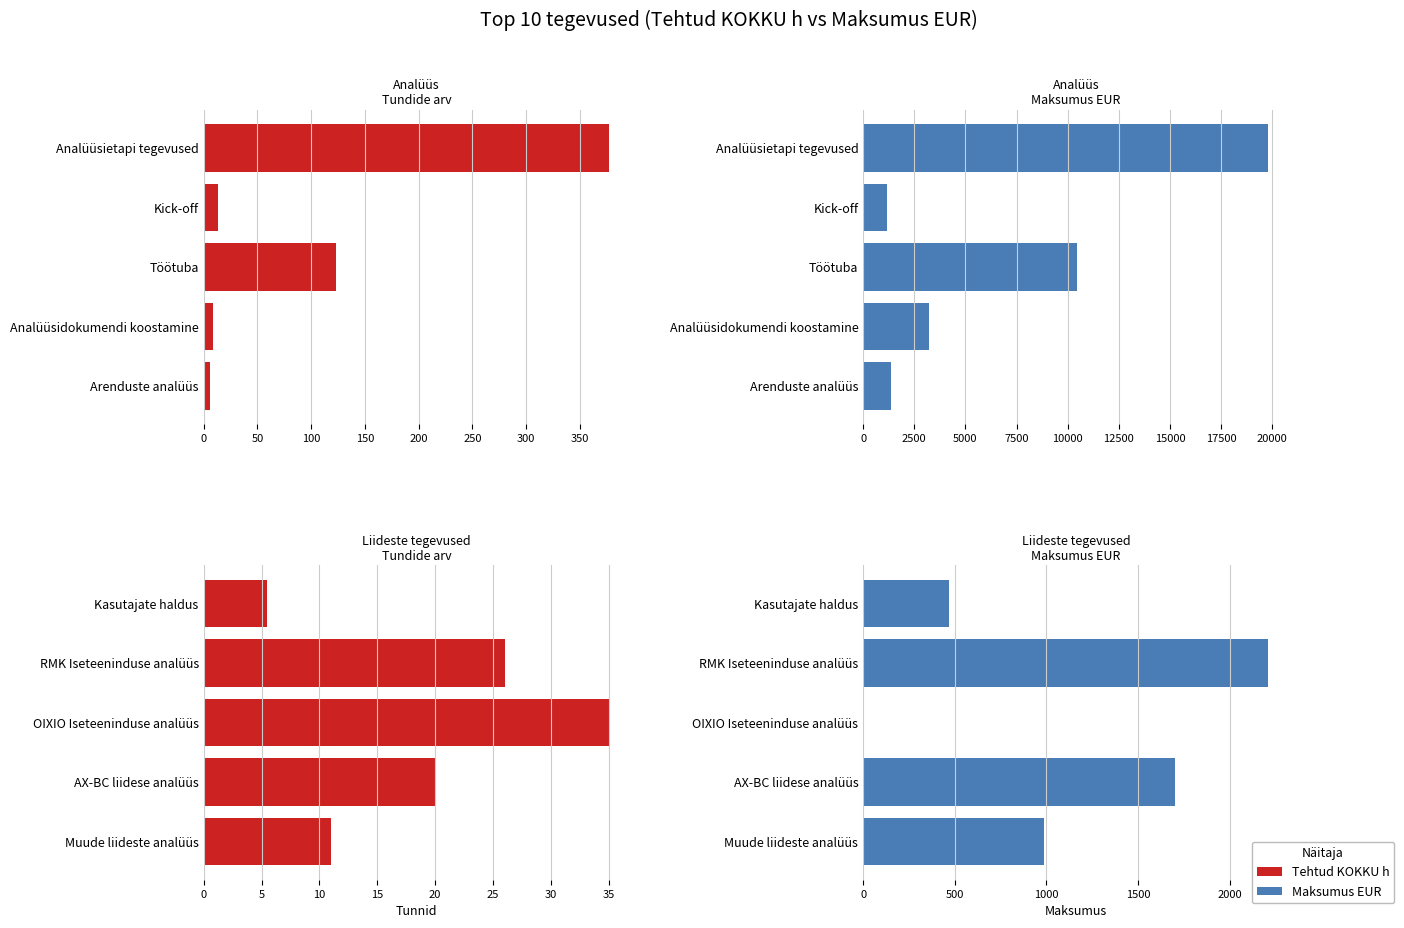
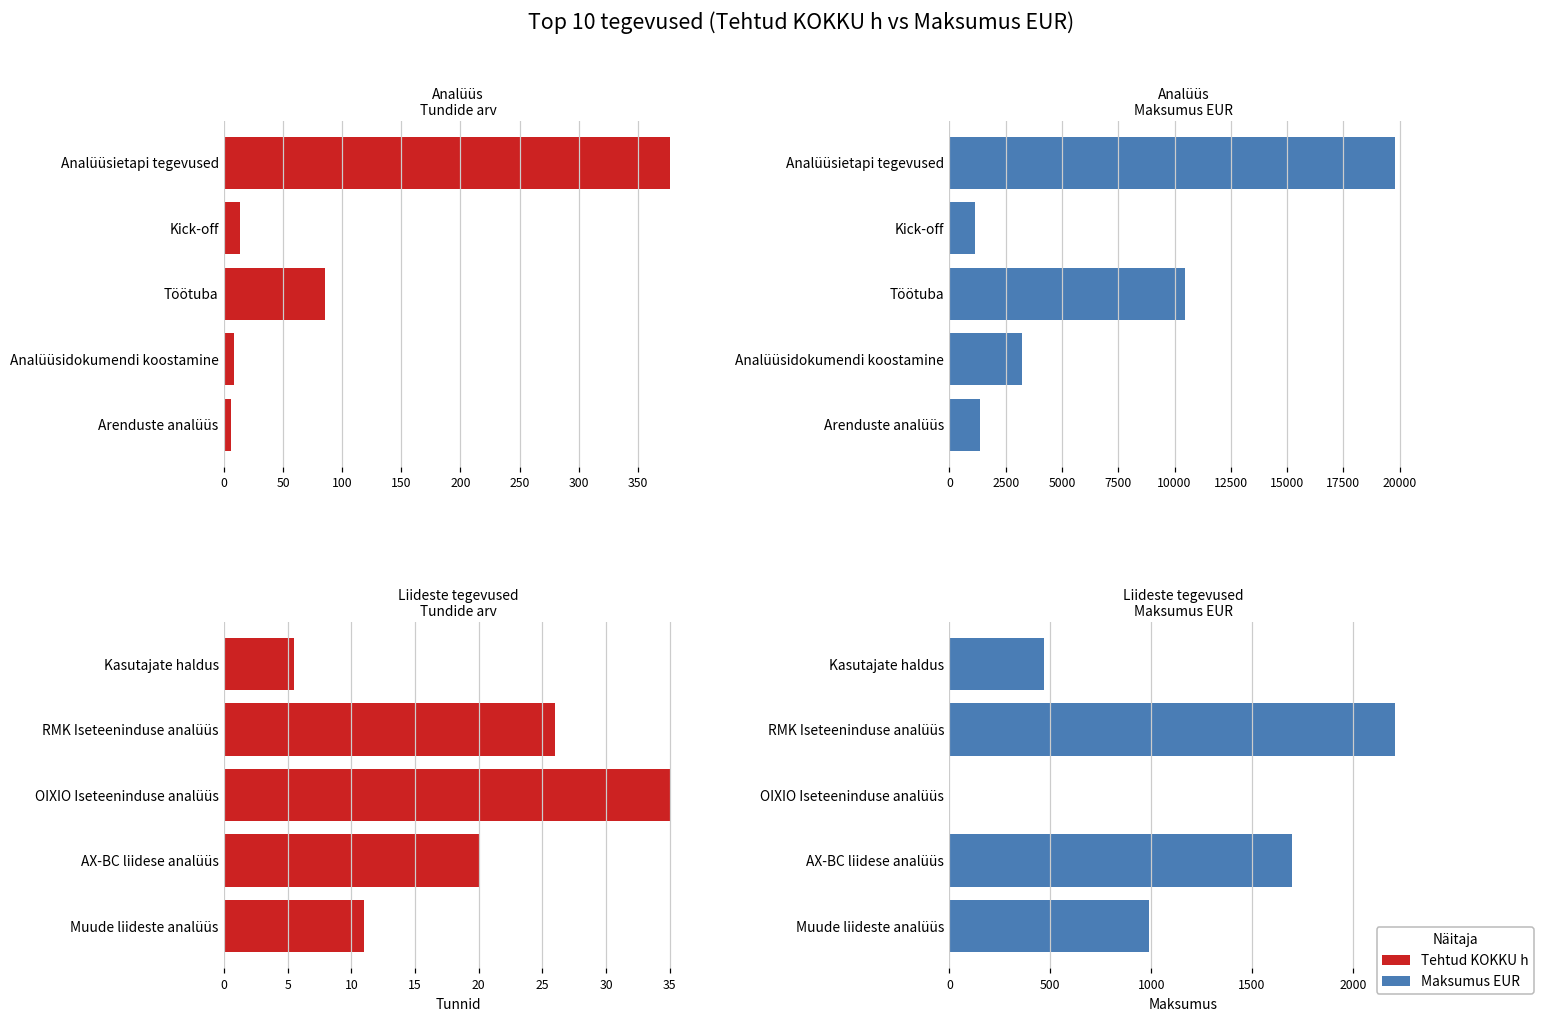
Analüüs Tundide arv, Töötuba: 123 -> 85
